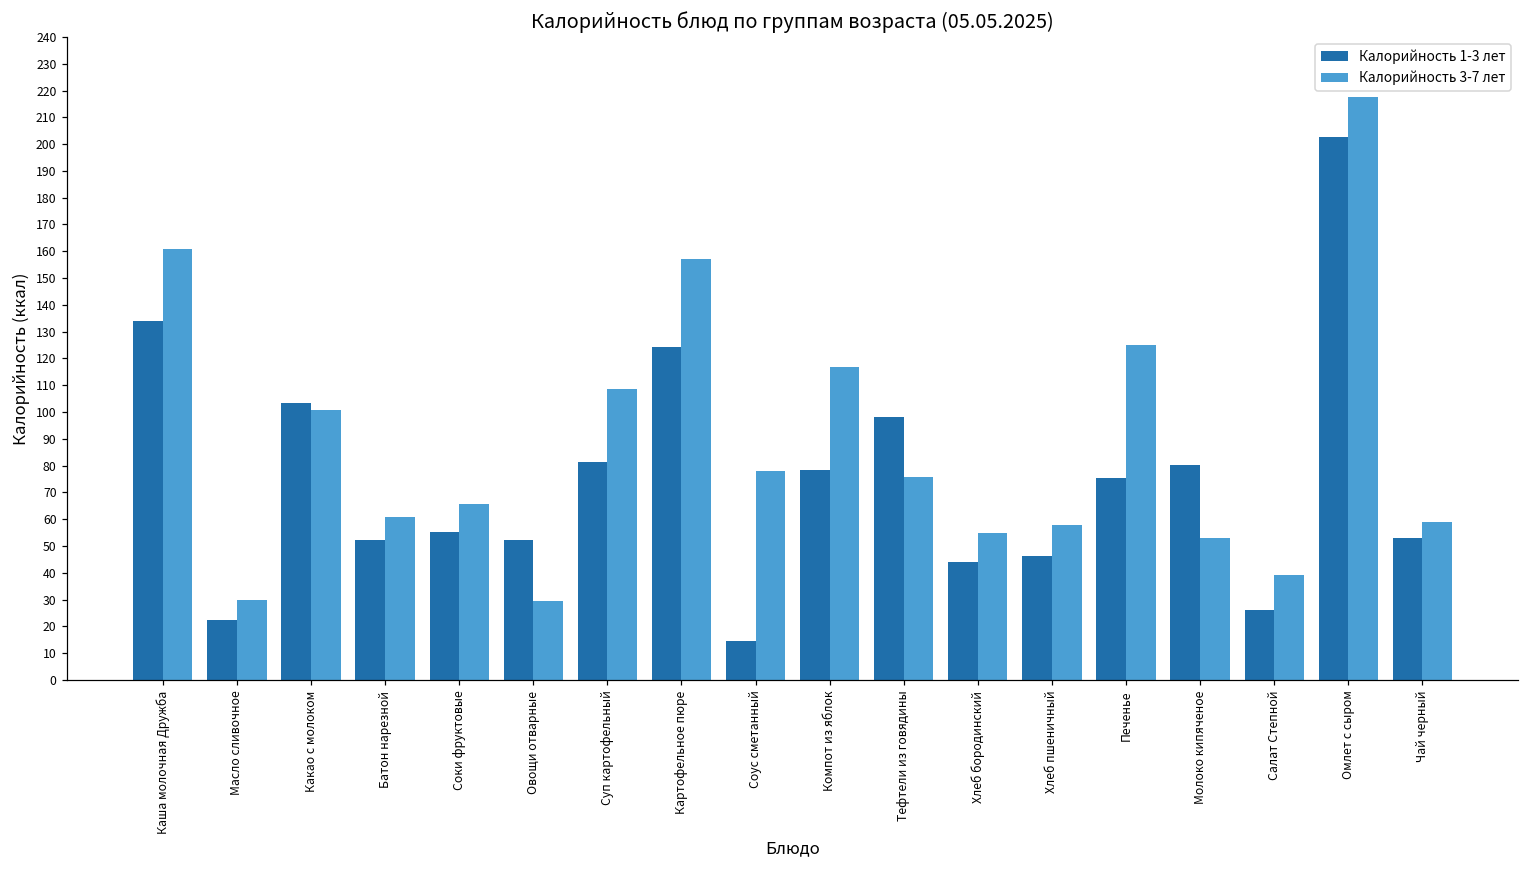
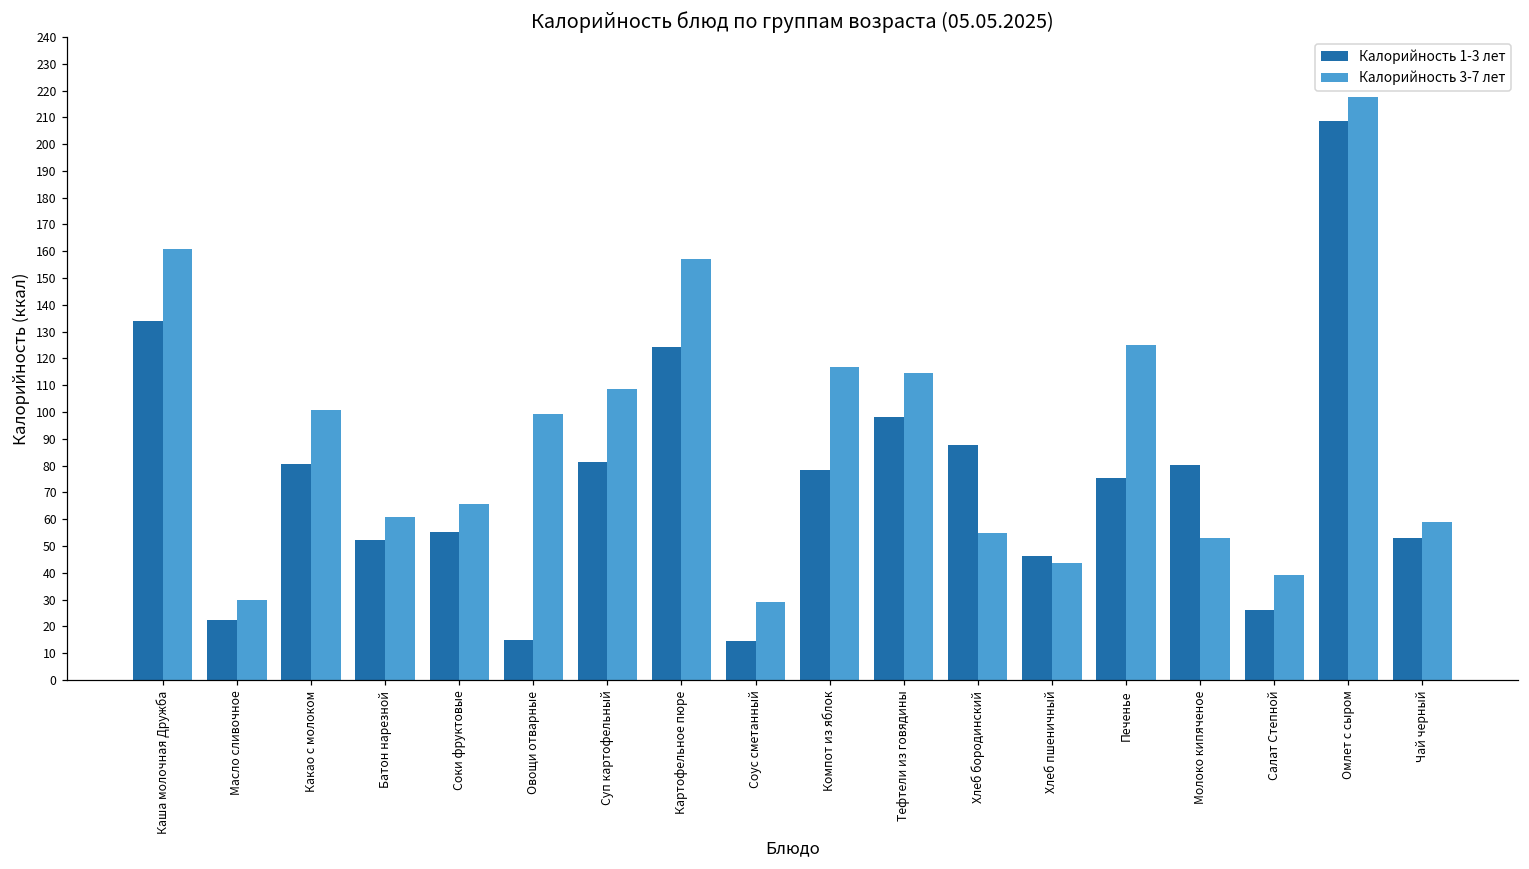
Калорийность 1-3 лет, Какао с молоком: 103 -> 80
Калорийность 1-3 лет, Овощи отварные: 52 -> 15
Калорийность 3-7 лет, Овощи отварные: 30 -> 99
Калорийность 3-7 лет, Соус сметанный: 78 -> 29
Калорийность 3-7 лет, Тефтели из говядины: 76 -> 115
Калорийность 1-3 лет, Хлеб бородинский: 44 -> 88
Калорийность 3-7 лет, Хлеб пшеничный: 58 -> 44
Калорийность 1-3 лет, Омлет с сыром: 203 -> 209
